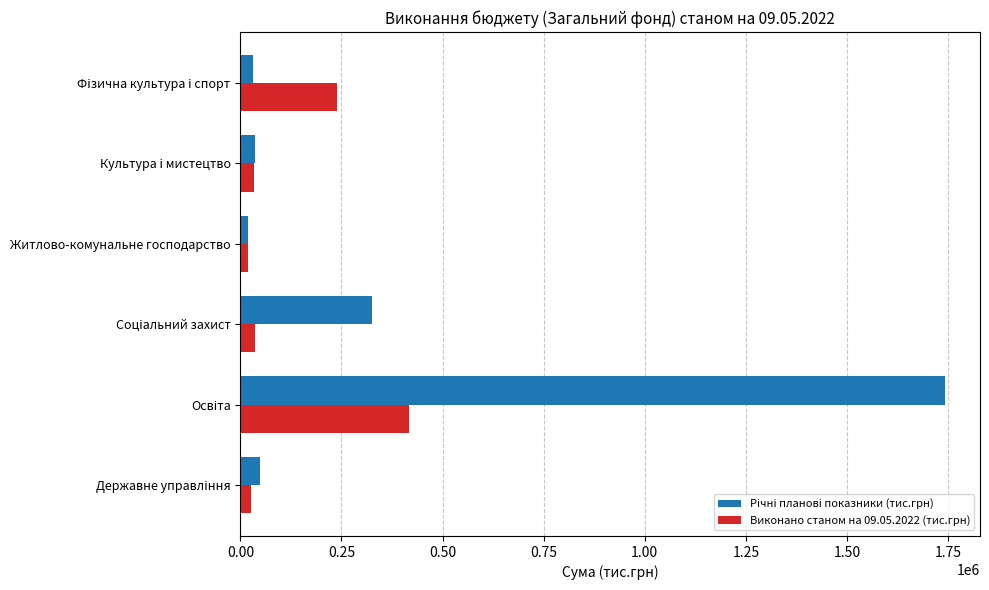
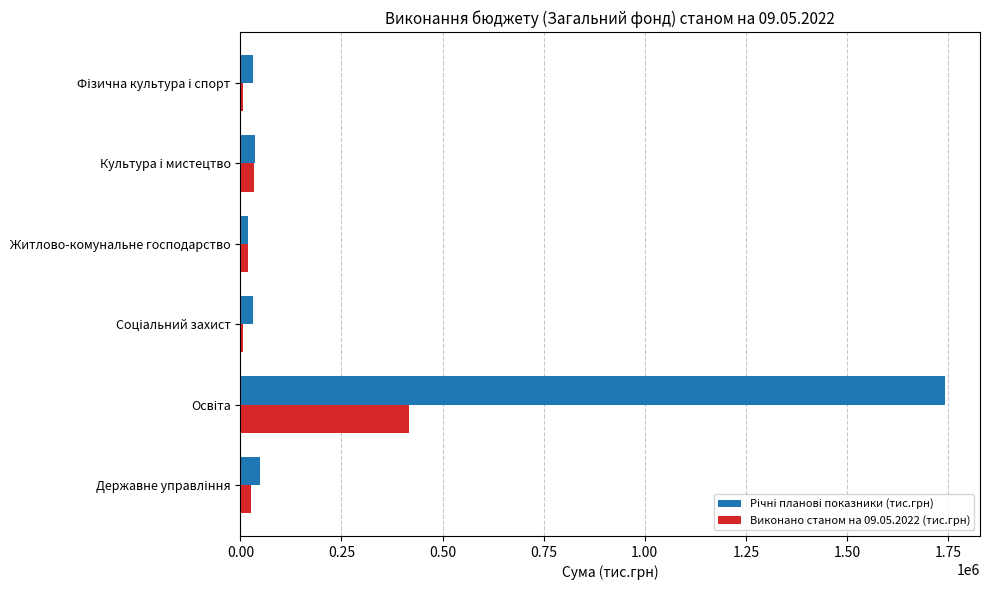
Виконано станом на 09.05.2022 (тис.грн), Фізична культура і спорт: 240000 -> 10000
Річні планові показники (тис.грн), Соціальний захист: 330000 -> 30000
Виконано станом на 09.05.2022 (тис.грн), Соціальний захист: 40000 -> 10000
